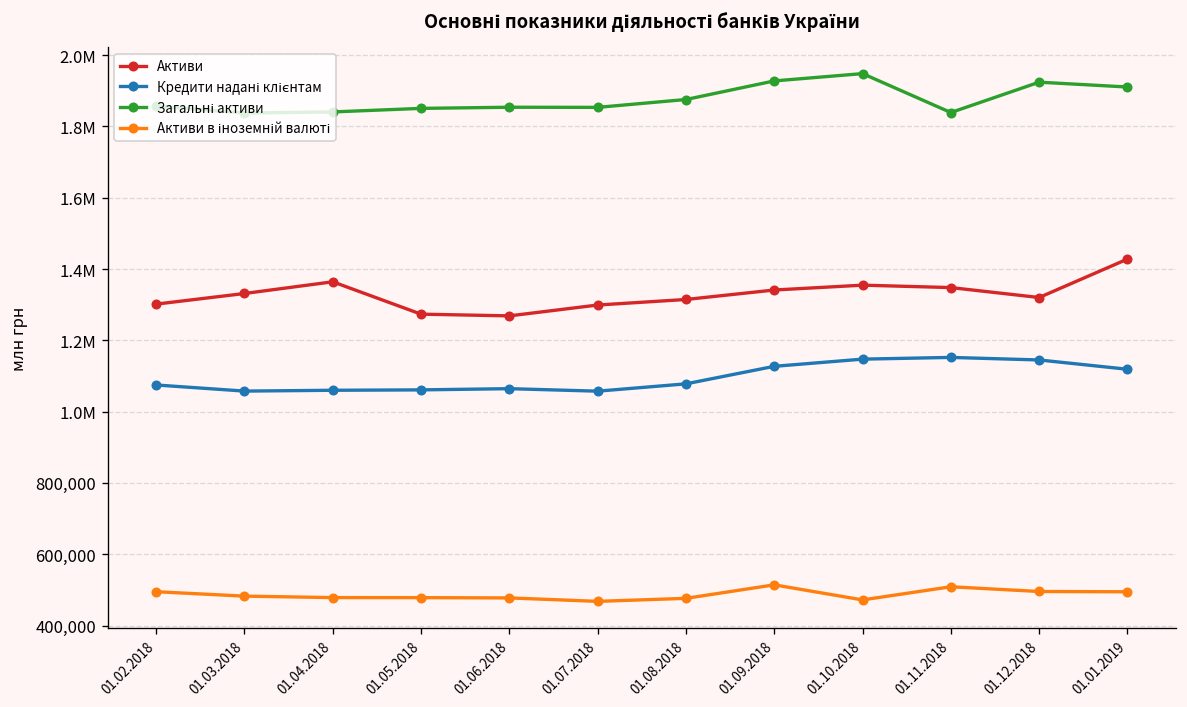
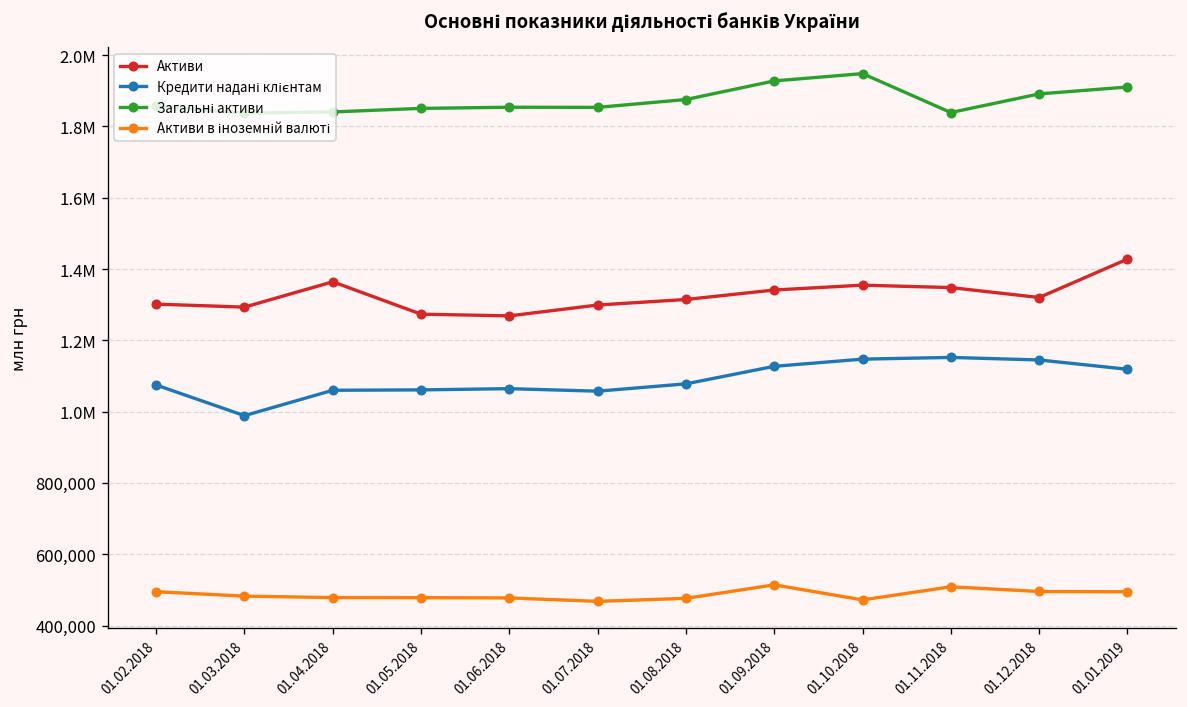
Активи, 01.03.2018: 1,330,000 -> 1,290,000
Кредити надані клієнтам, 01.03.2018: 1,060,000 -> 990,000
Загальні активи, 01.12.2018: 1,920,000 -> 1,890,000
